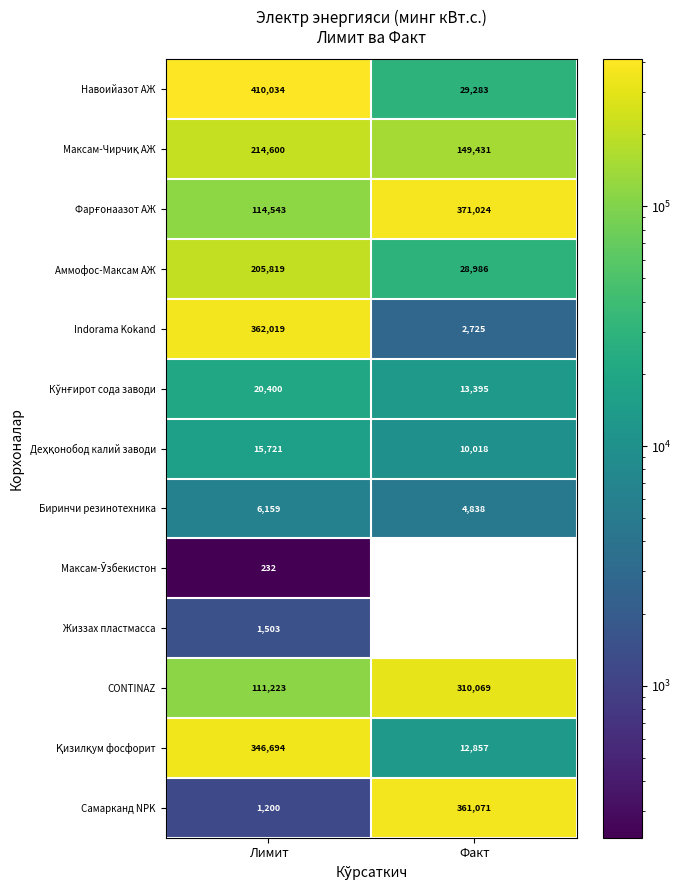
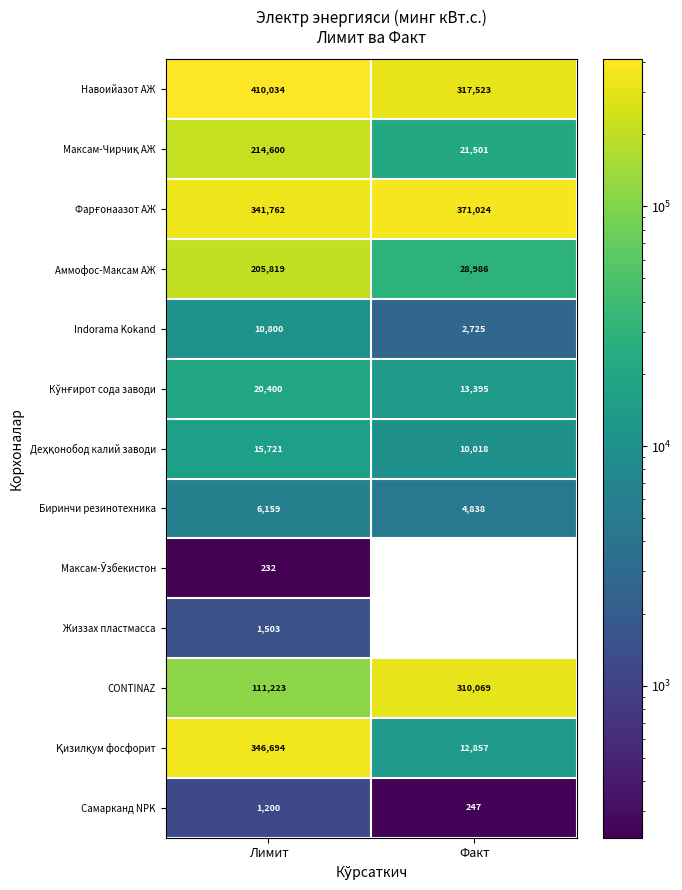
Навоийазот АЖ, Факт: 29,283 -> 317,523
Максам-Чирчиқ АЖ, Факт: 149,431 -> 21,501
Фарғонаазот АЖ, Лимит: 114,543 -> 341,762
Indorama Kokand, Лимит: 362,019 -> 10,800
Самарканд NPK, Факт: 361,071 -> 247
